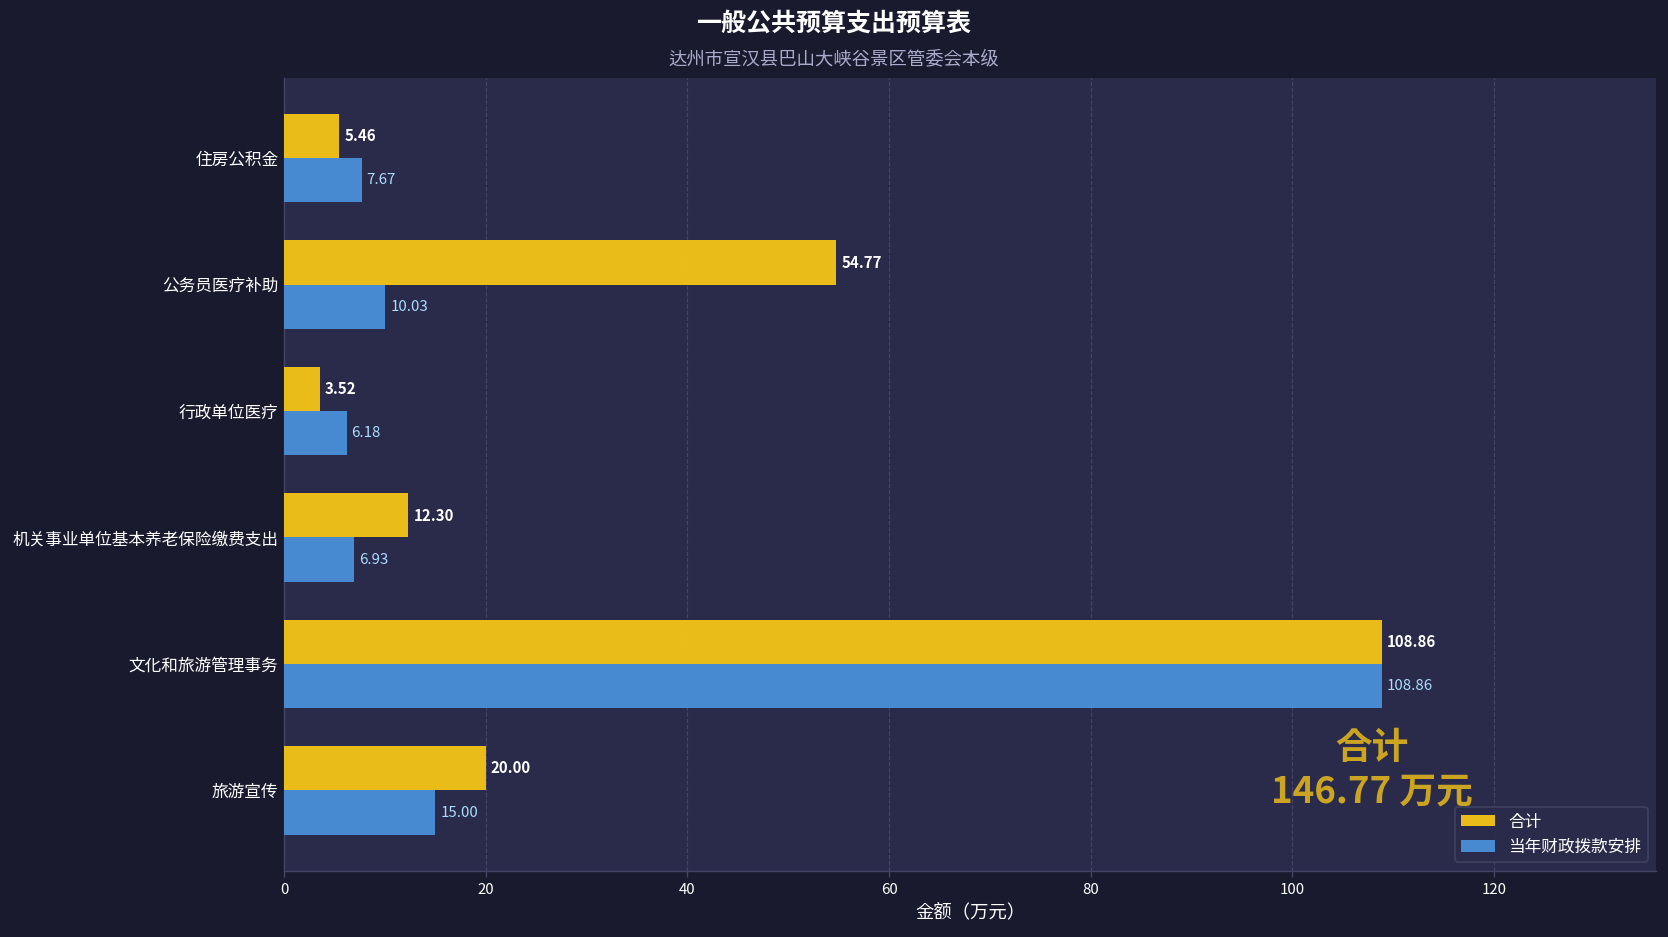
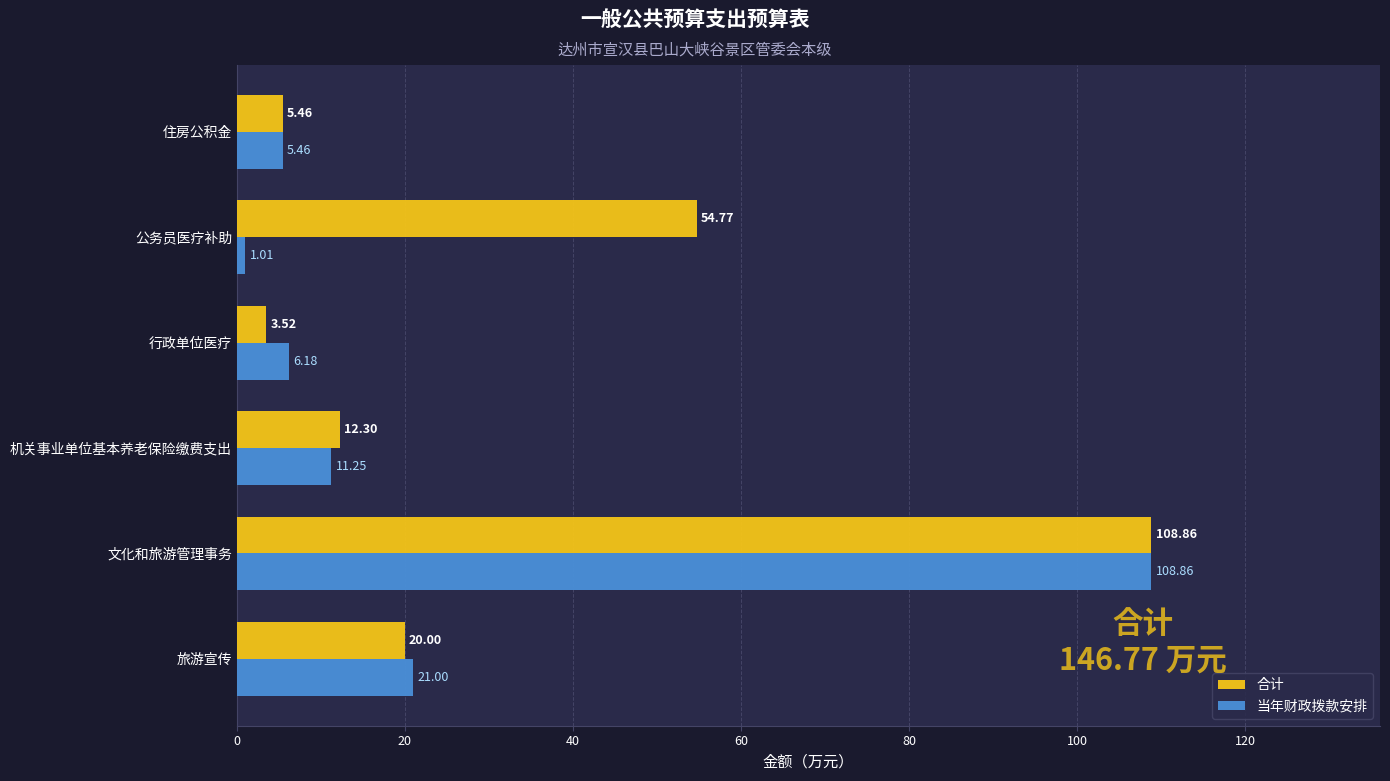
当年财政拨款安排, 住房公积金: 7.67 -> 5.46
当年财政拨款安排, 公务员医疗补助: 10.03 -> 1.01
当年财政拨款安排, 机关事业单位基本养老保险缴费支出: 6.93 -> 11.25
当年财政拨款安排, 旅游宣传: 15.00 -> 21.00
